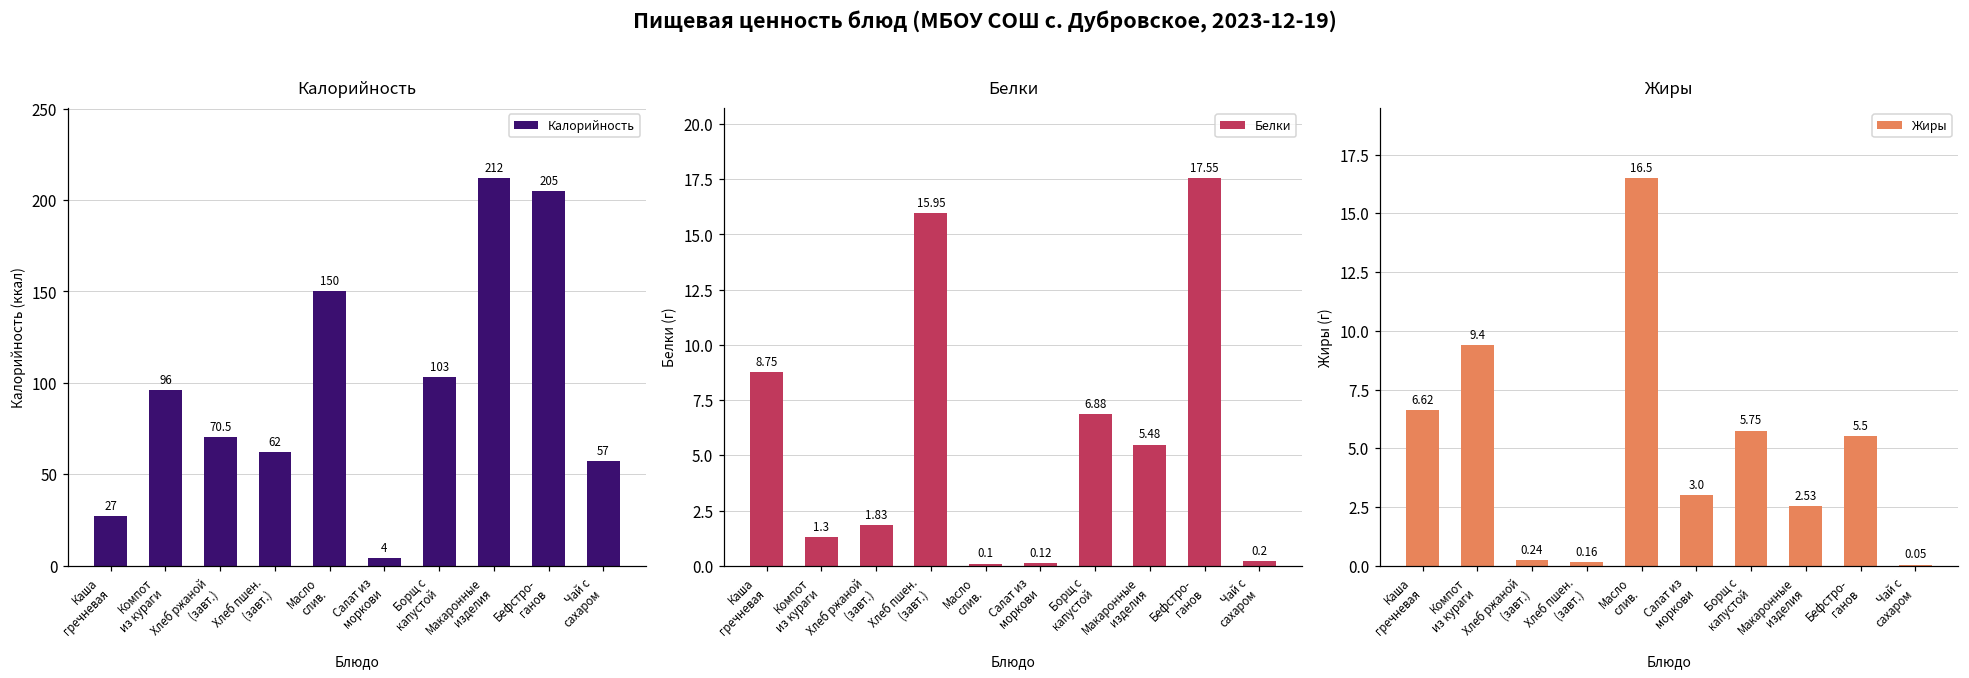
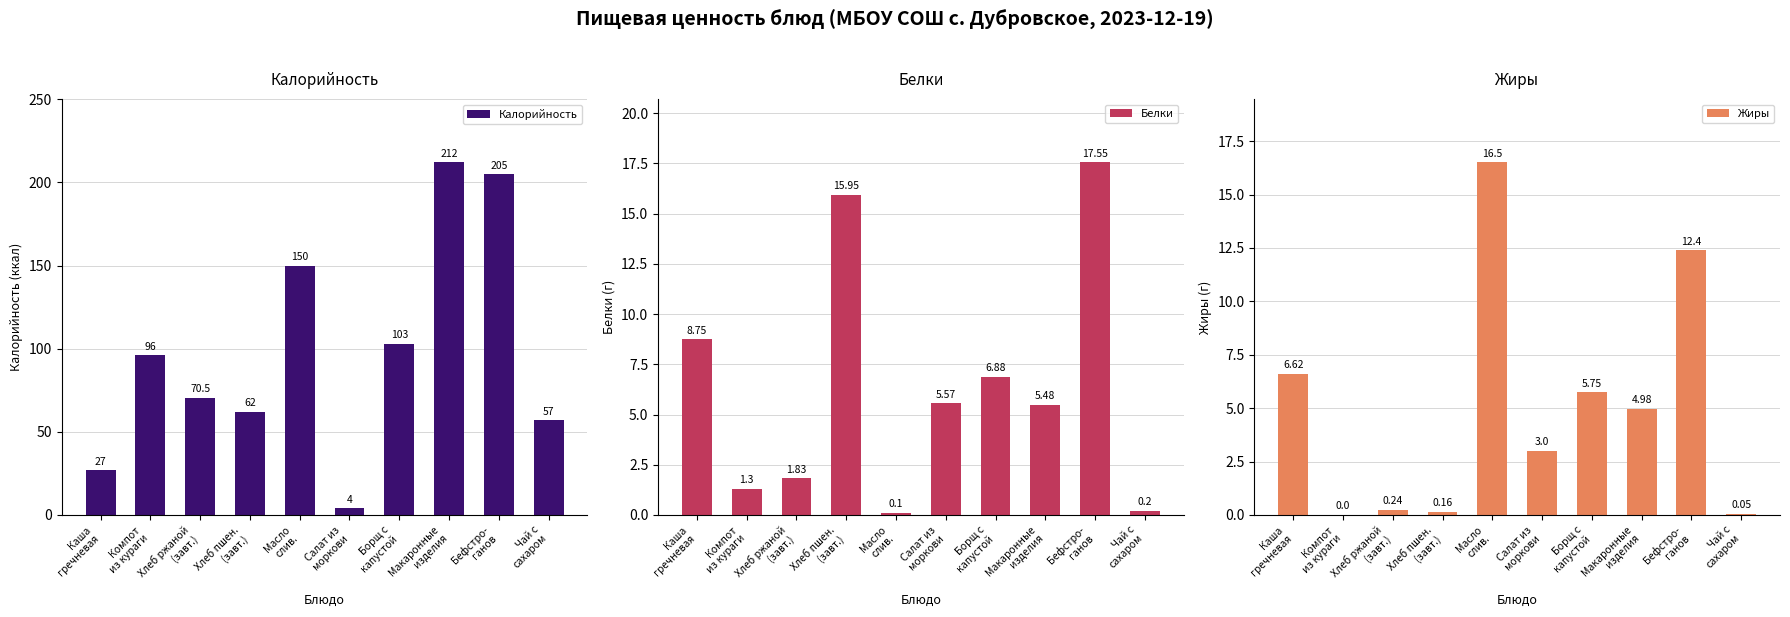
Белки, Салат из моркови: 0.12 -> 5.57
Жиры, Компот из кураги: 9.4 -> 0.0
Жиры, Макаронные изделия: 2.53 -> 4.98
Жиры, Бефстро- ганов: 5.5 -> 12.4
